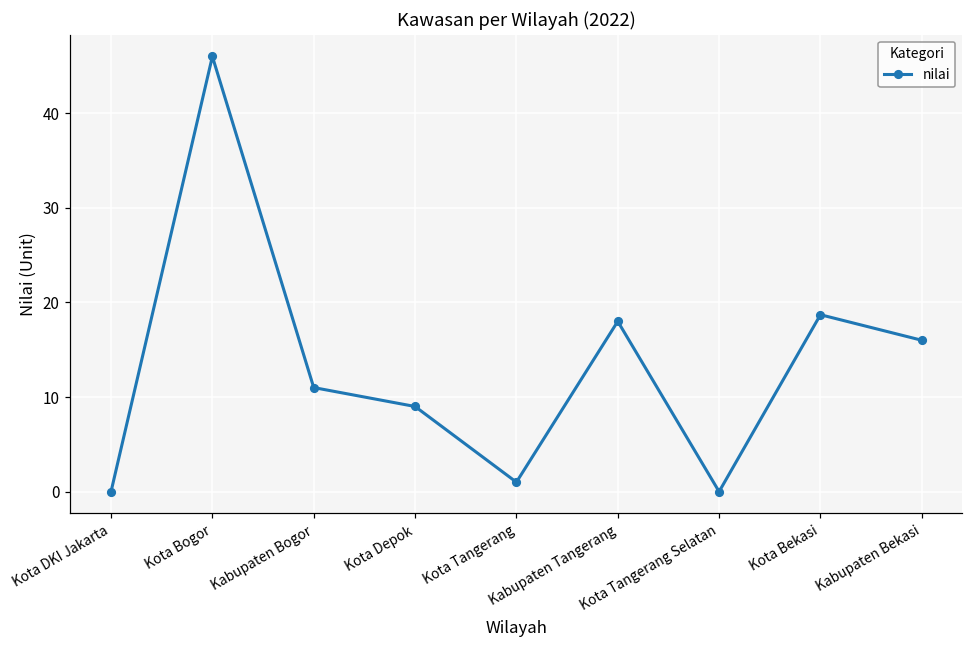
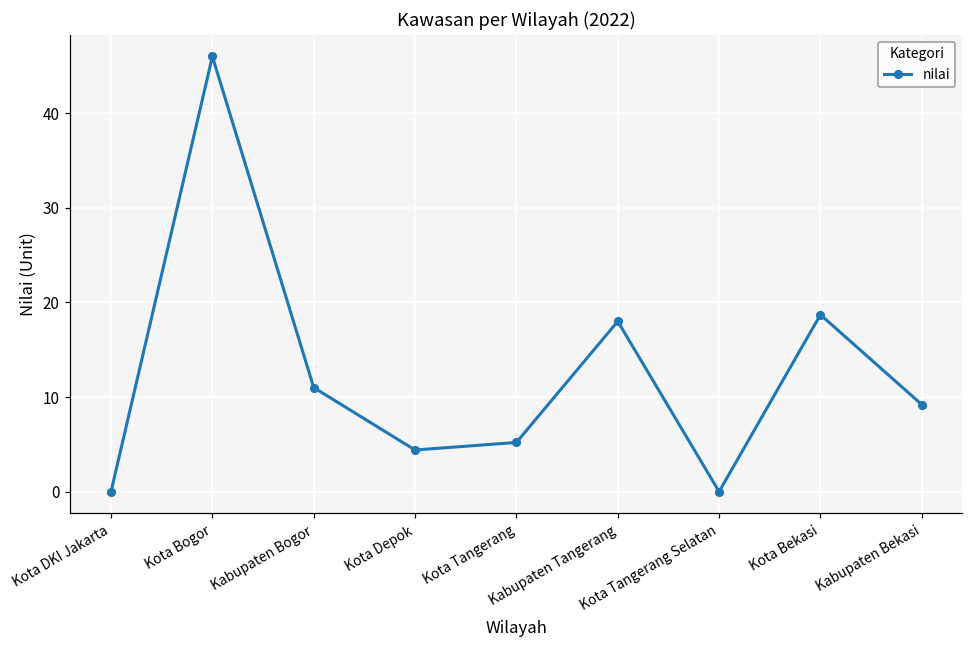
Kota Depok: 9 -> 4
Kota Tangerang: 1 -> 5
Kabupaten Bekasi: 16 -> 9
